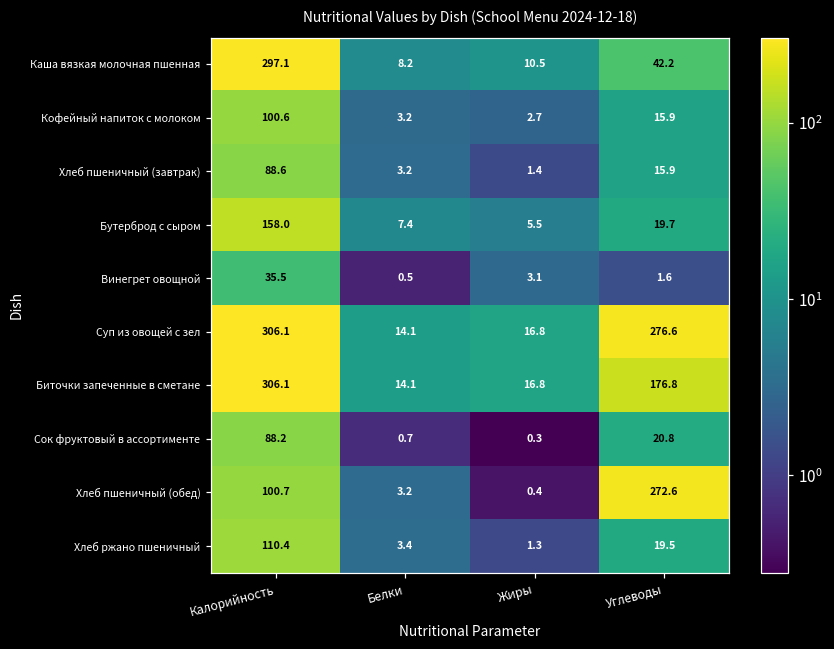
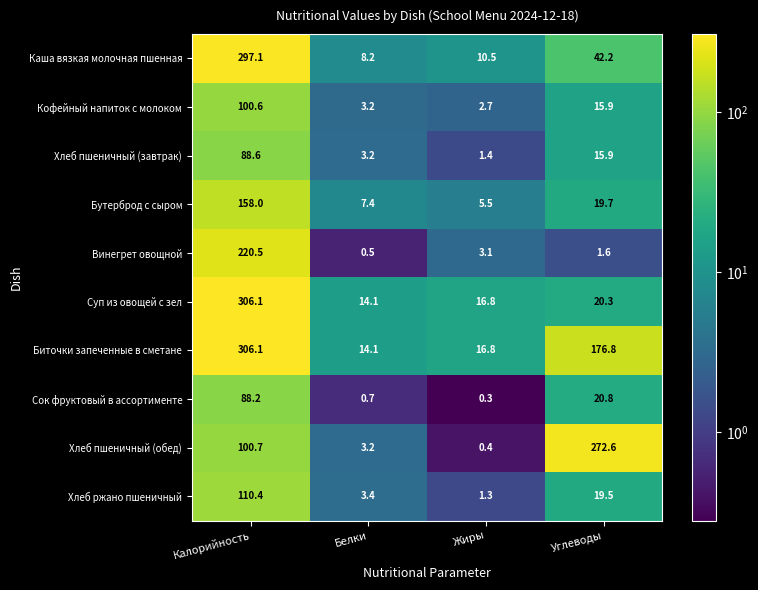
Винегрет овощной, Калорийность: 35.5 -> 220.5
Суп из овощей с зел, Углеводы: 276.6 -> 20.3
